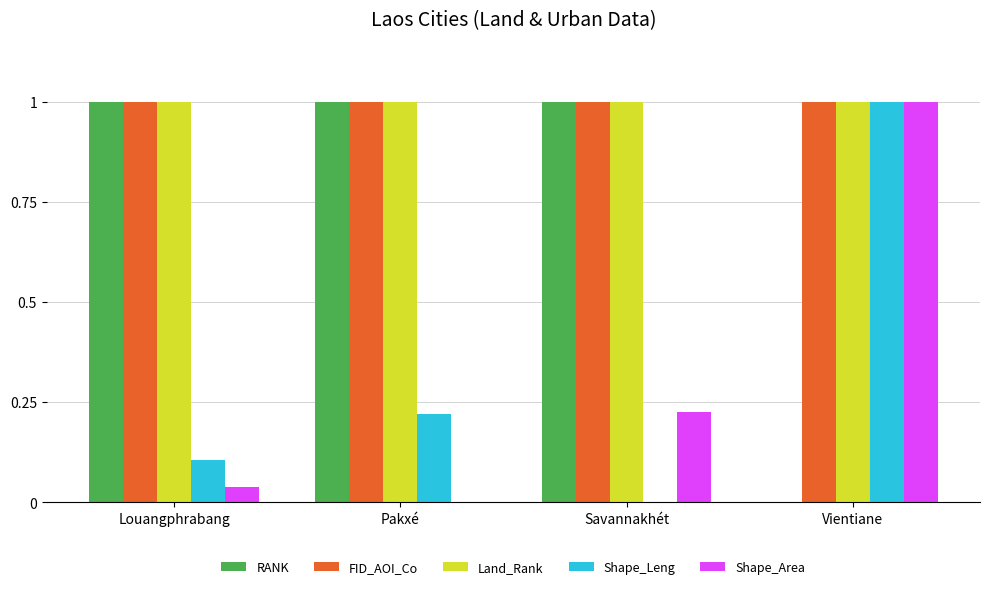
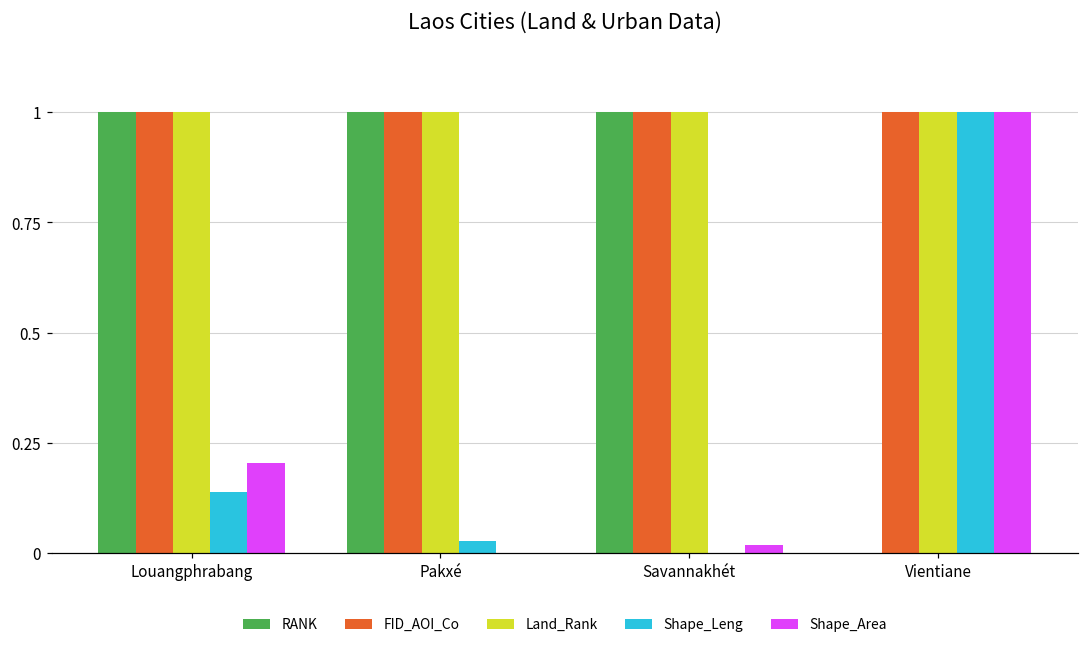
Shape_Leng, Louangphrabang: 0.11 -> 0.14
Shape_Area, Louangphrabang: 0.04 -> 0.20
Shape_Leng, Pakxé: 0.22 -> 0.03
Shape_Area, Savannakhét: 0.23 -> 0.02
